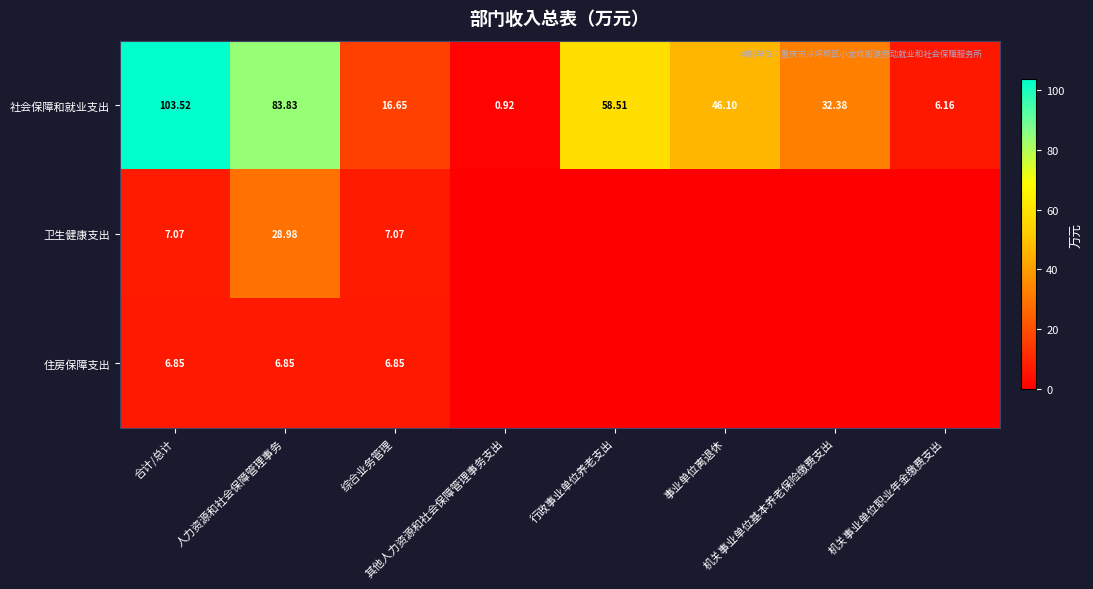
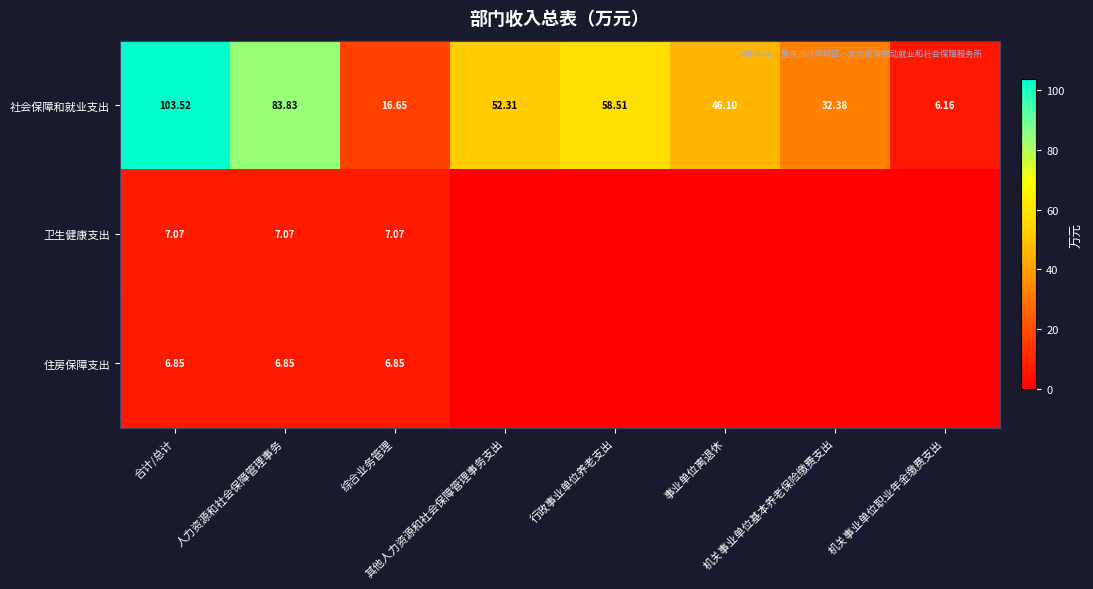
社会保障和就业支出, 其他人力资源和社会保障管理事务支出: 0.92 -> 52.31
卫生健康支出, 人力资源和社会保障管理事务: 28.98 -> 7.07
